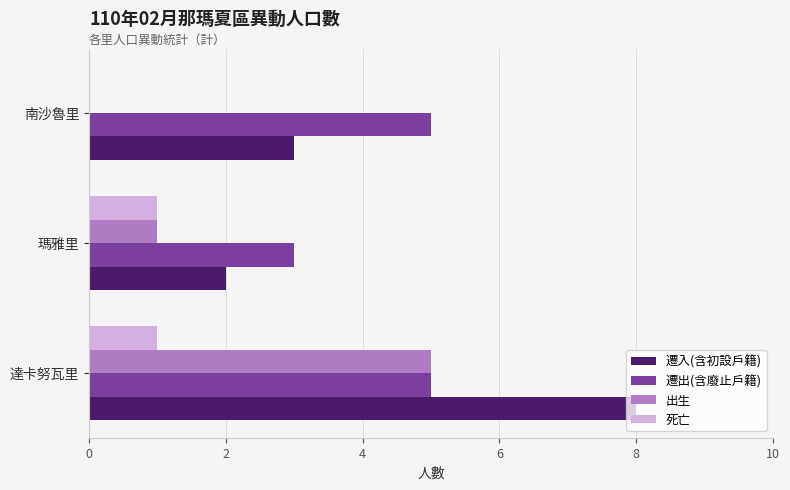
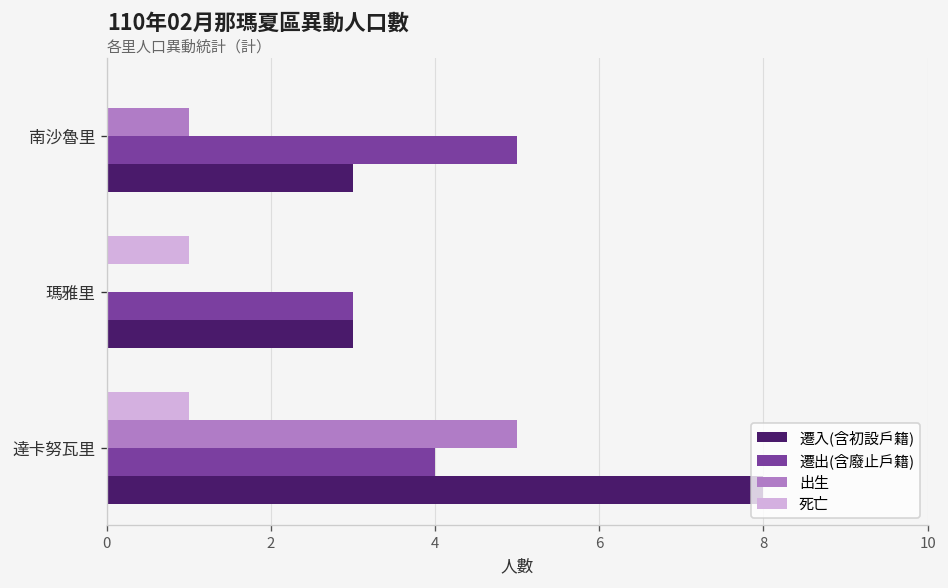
出生, 南沙魯里: 0 -> 1
出生, 瑪雅里: 1 -> 0
遷入(含初設戶籍), 瑪雅里: 2 -> 3
遷出(含廢止戶籍), 達卡努瓦里: 5 -> 4
